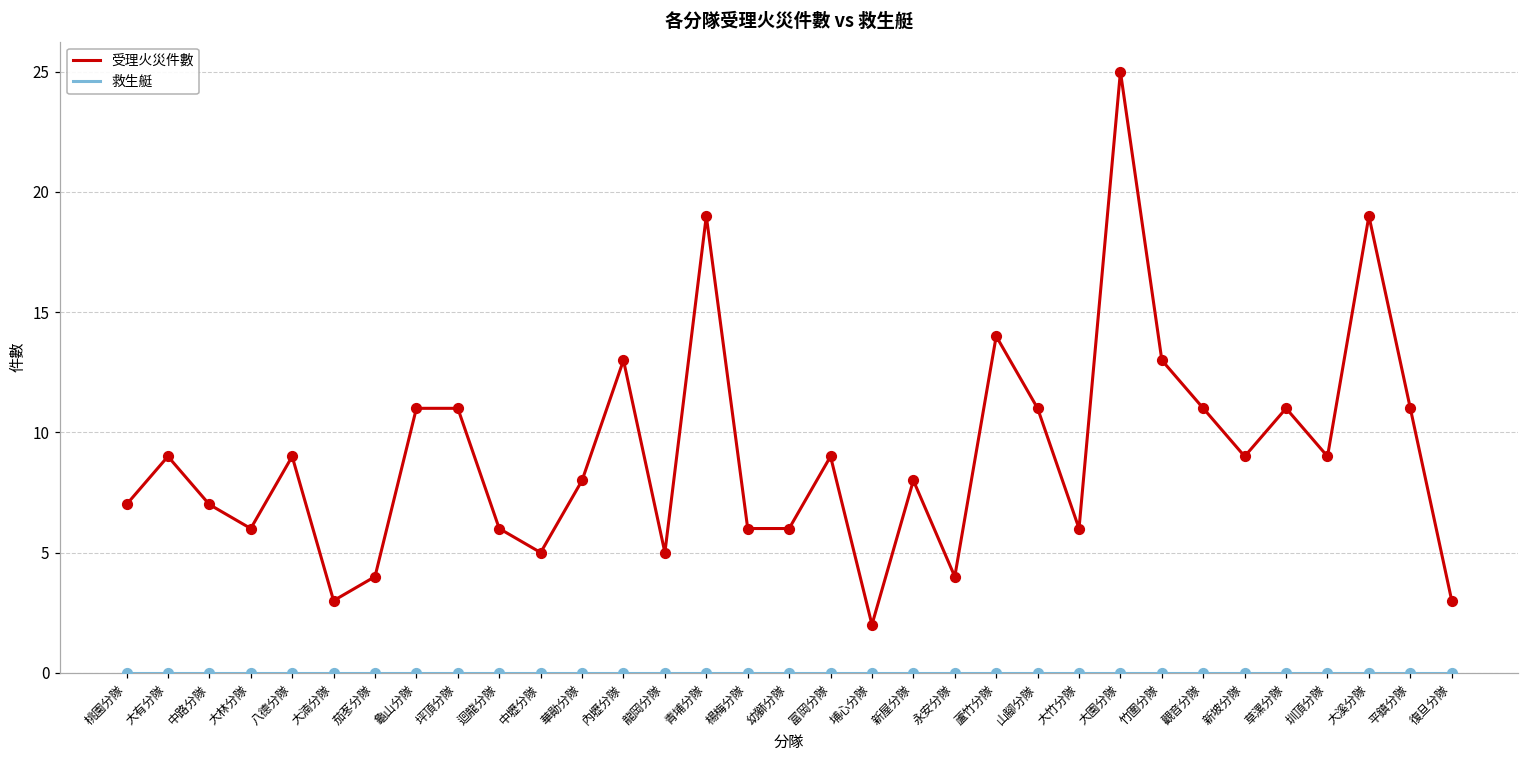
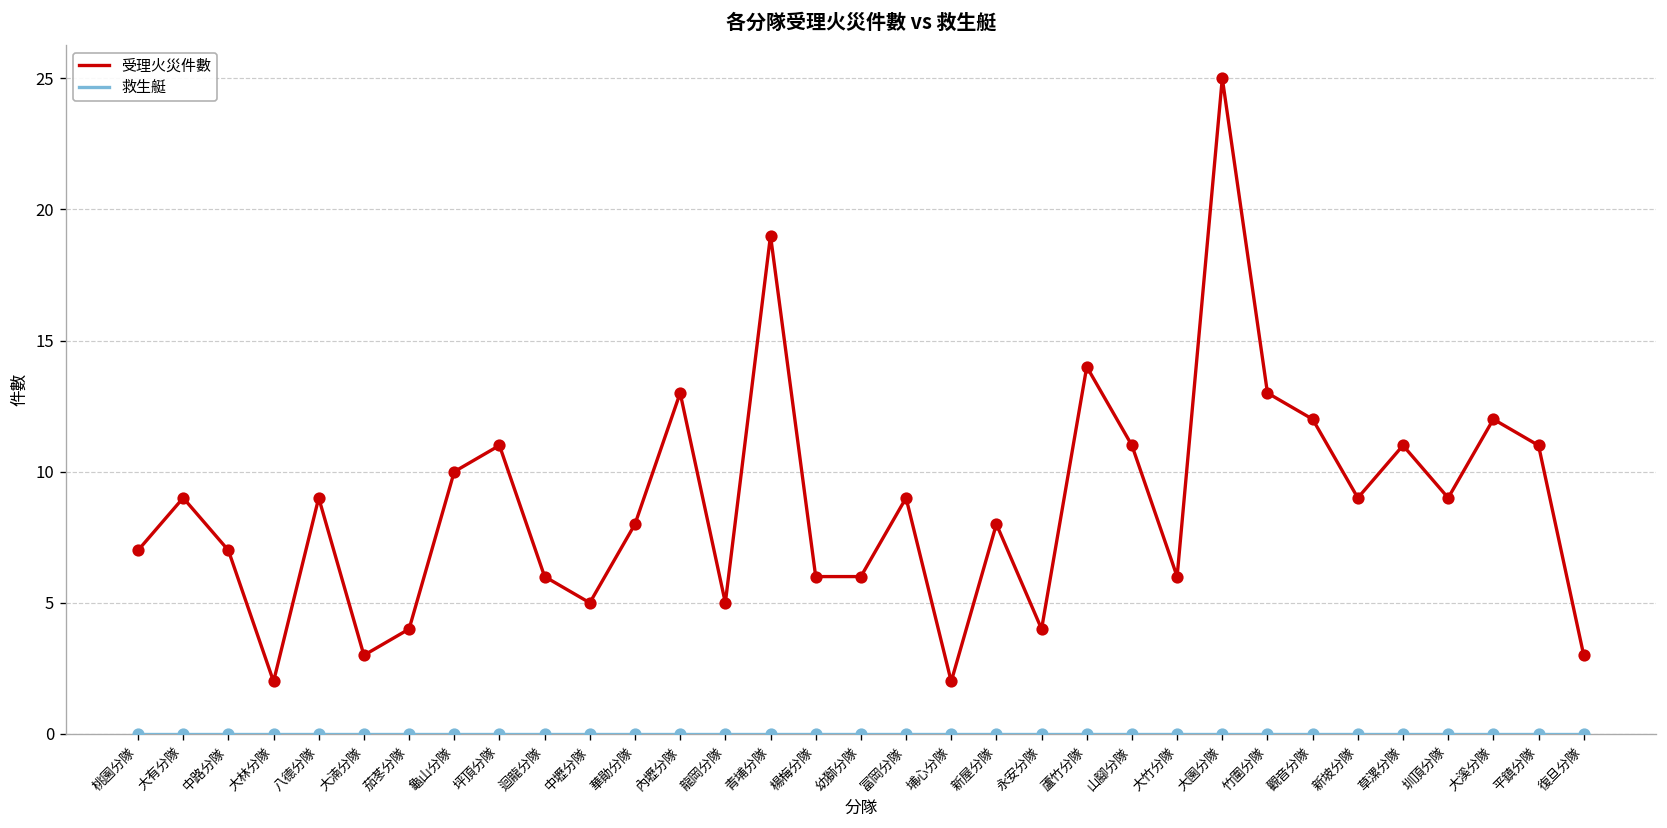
受理火災件數, 大林分隊: 6 -> 2
受理火災件數, 龜山分隊: 11 -> 10
受理火災件數, 觀音分隊: 11 -> 12
受理火災件數, 大溪分隊: 19 -> 12
